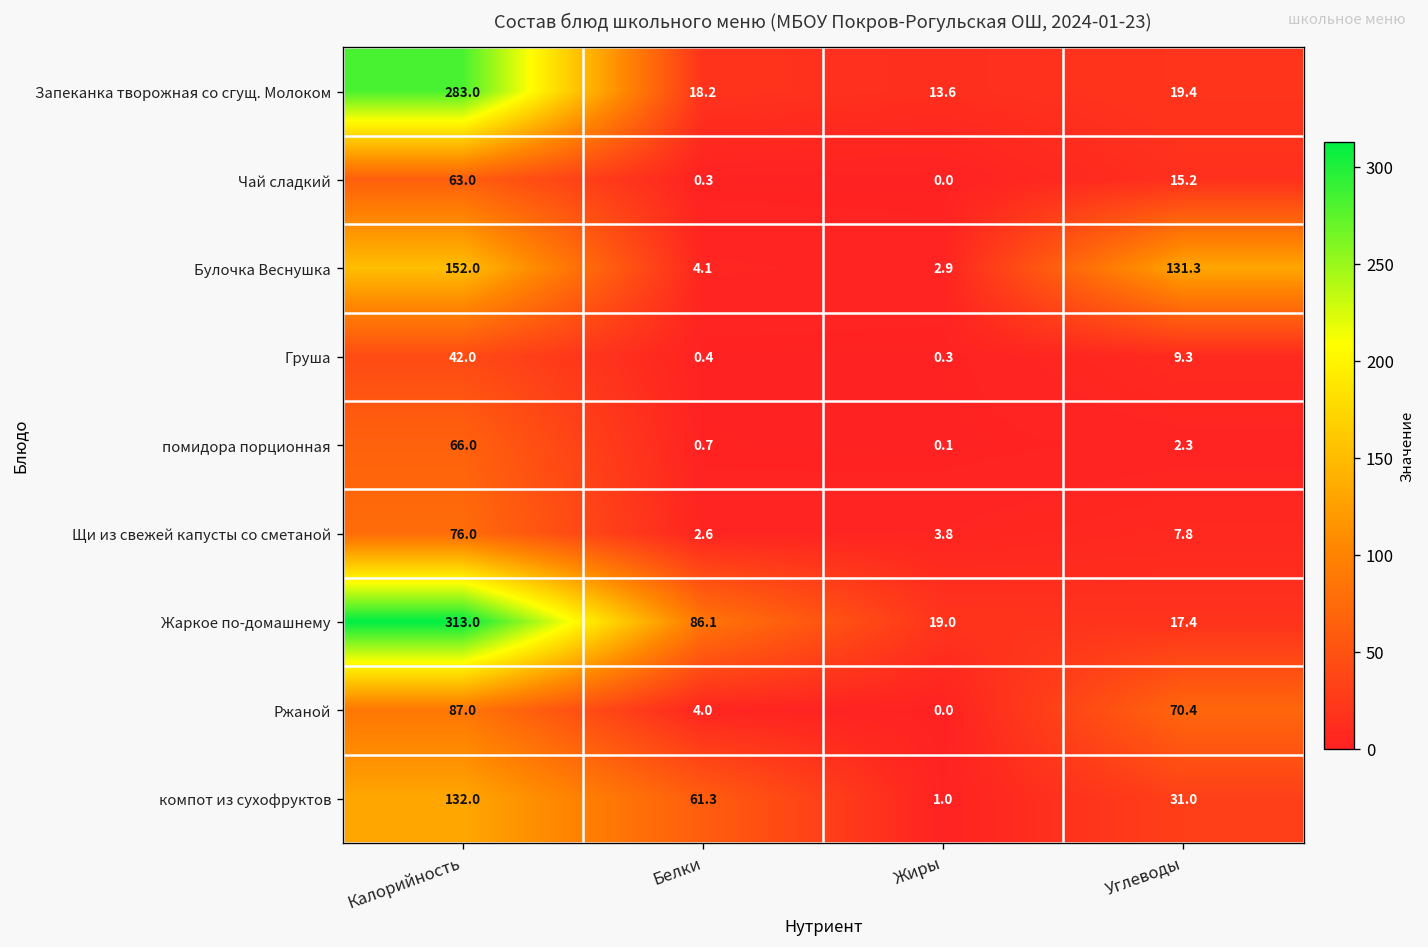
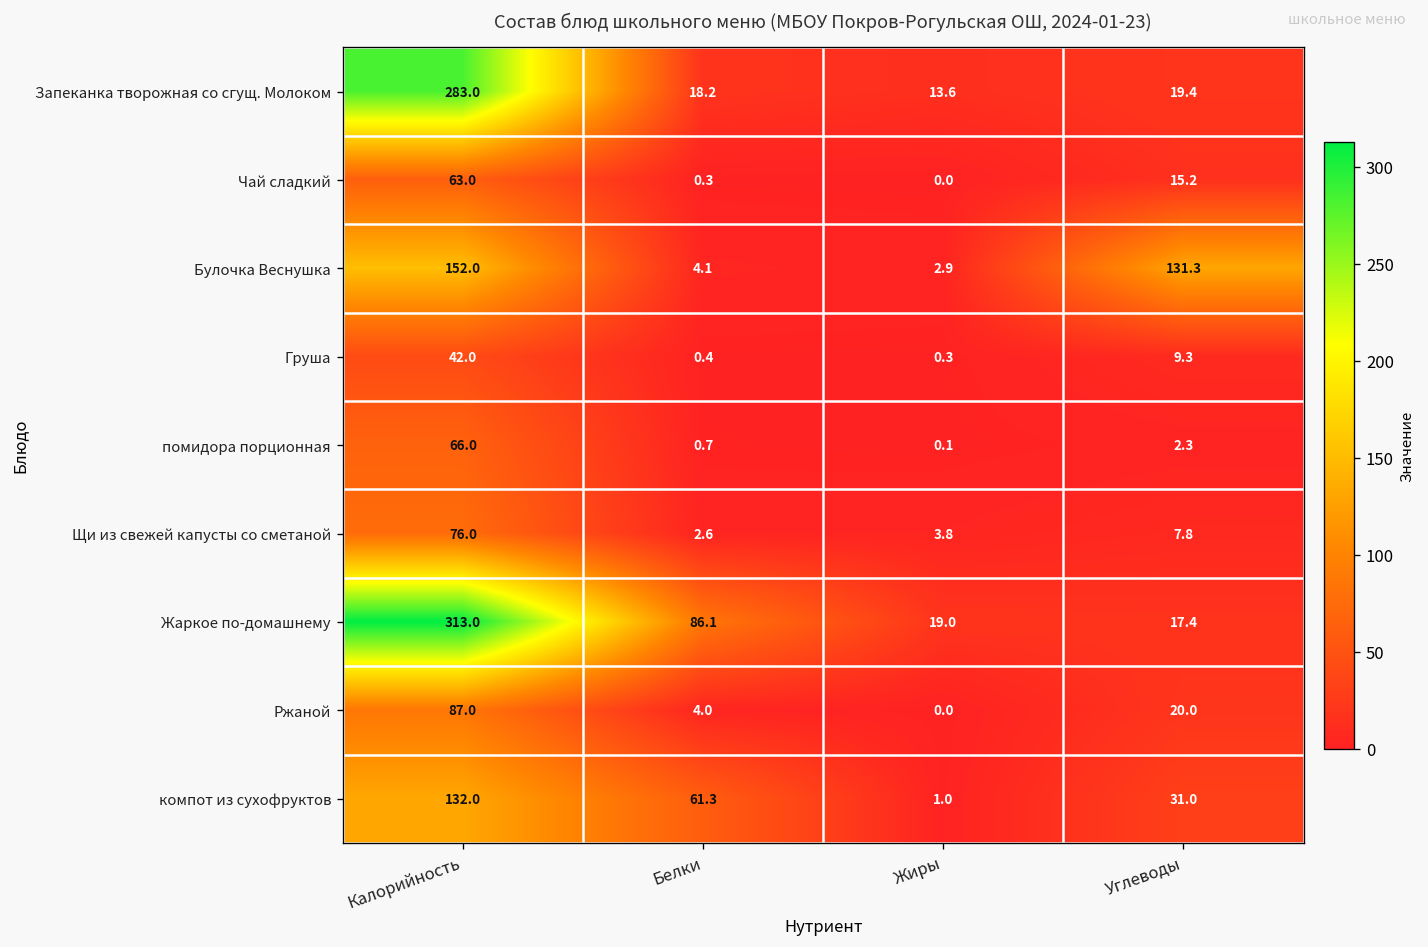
Ржаной, Углеводы: 70.4 -> 20.0
